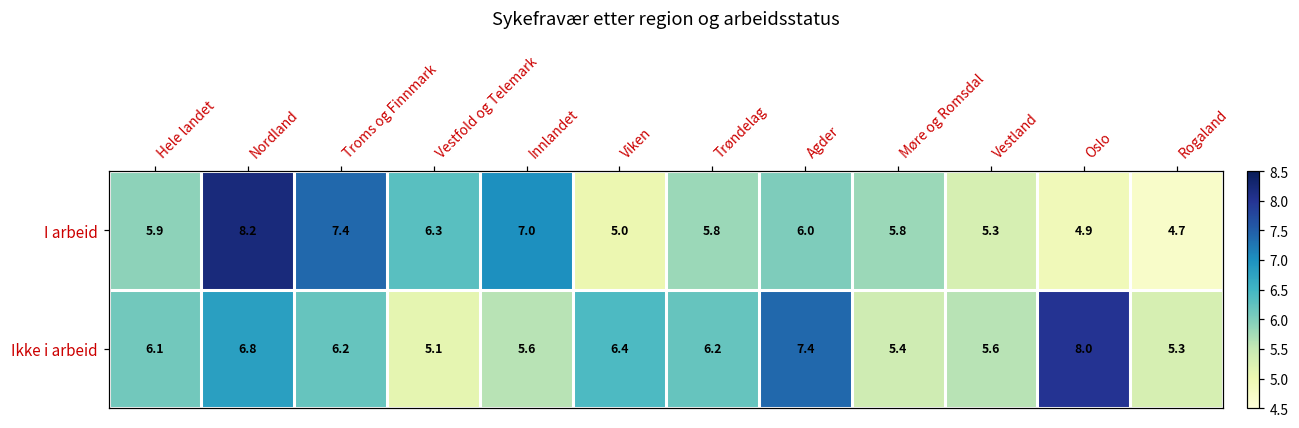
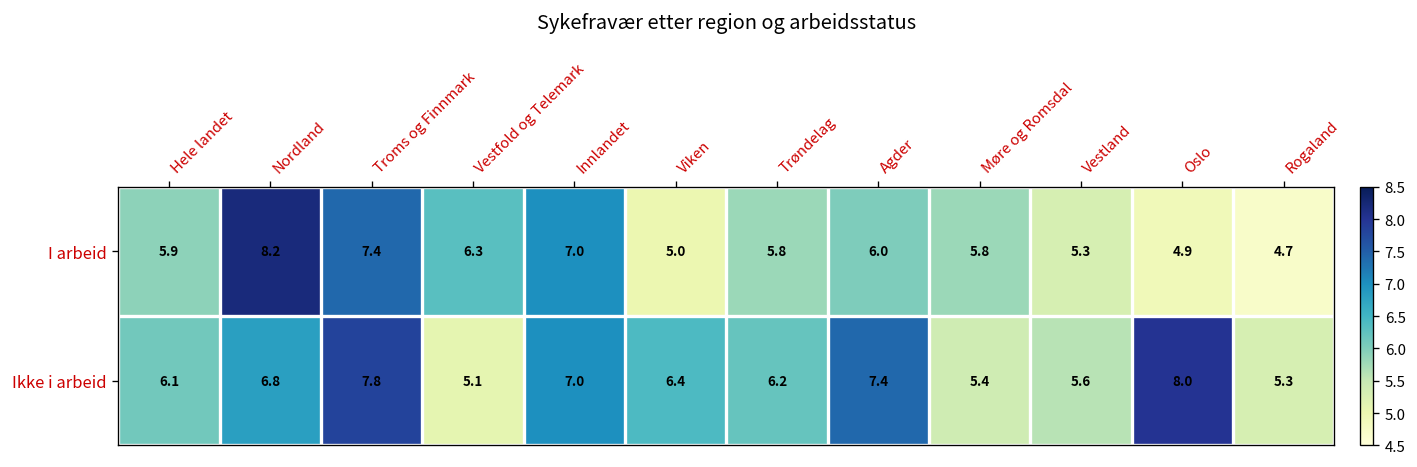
Ikke i arbeid, Troms og Finnmark: 6.2 -> 7.8
Ikke i arbeid, Innlandet: 5.6 -> 7.0
